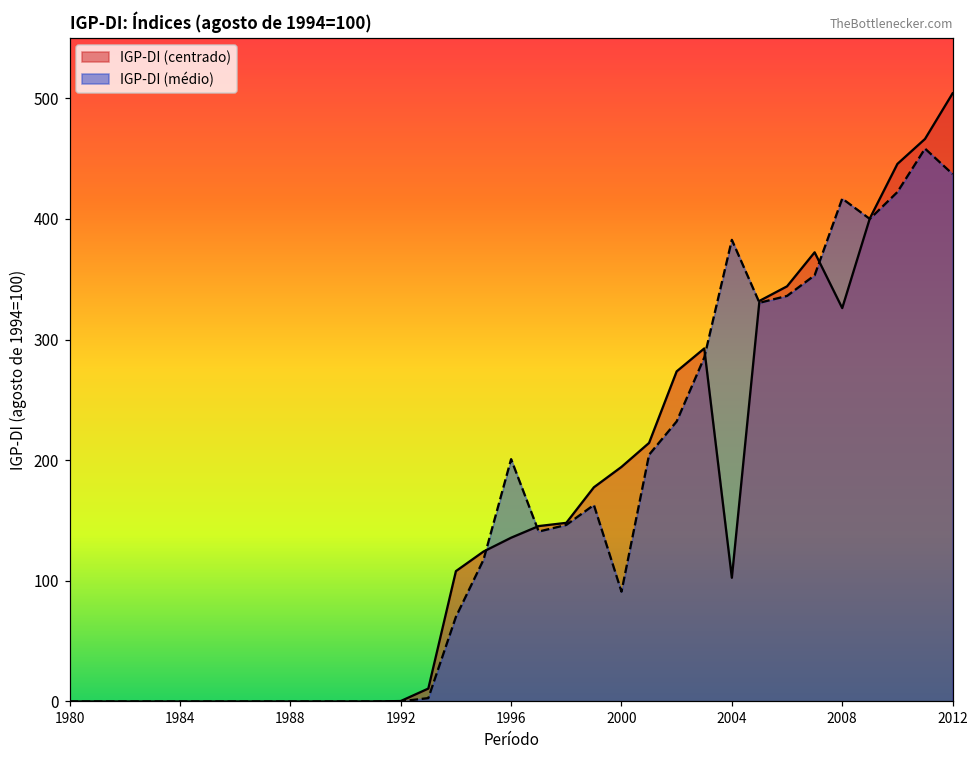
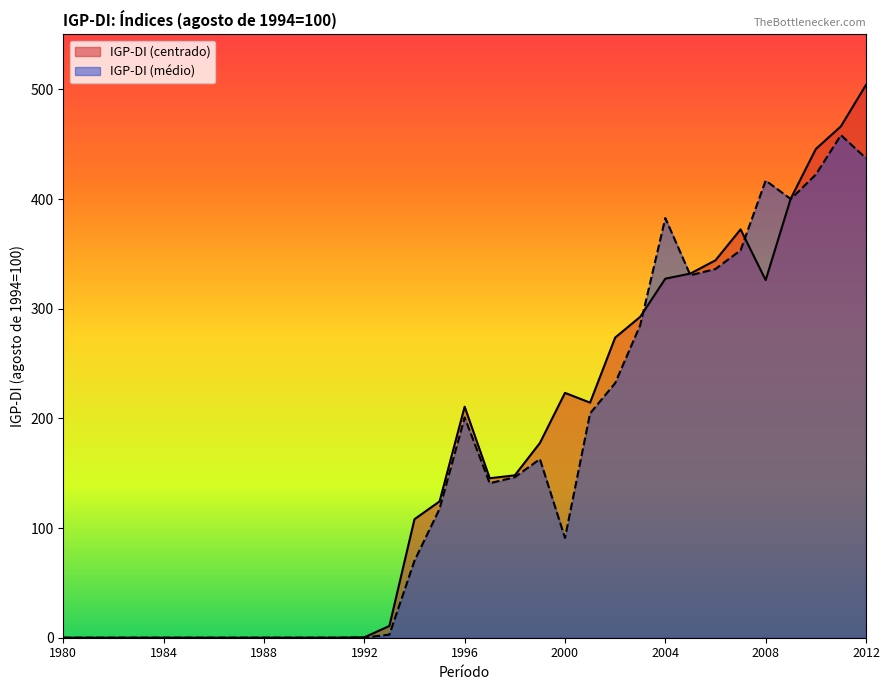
IGP-DI (centrado), 1996: 136 -> 211
IGP-DI (centrado), 2000: 194 -> 223
IGP-DI (centrado), 2004: 103 -> 327
